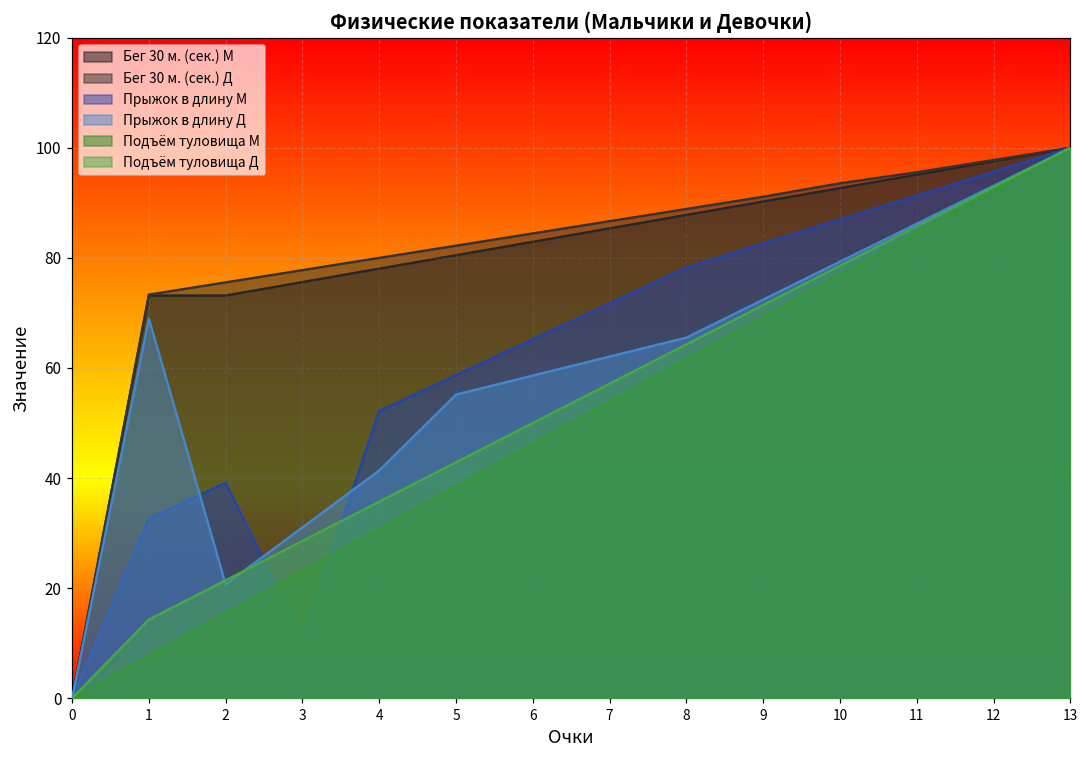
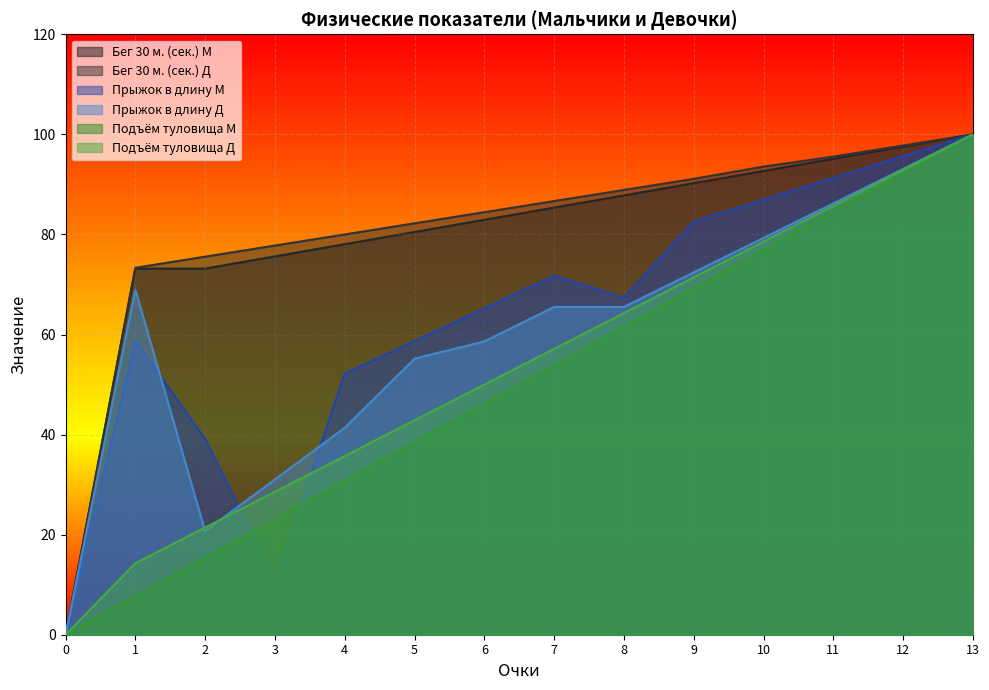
Прыжок в длину М, 1: 33 -> 59
Прыжок в длину Д, 7: 62 -> 66
Прыжок в длину М, 8: 78 -> 67
